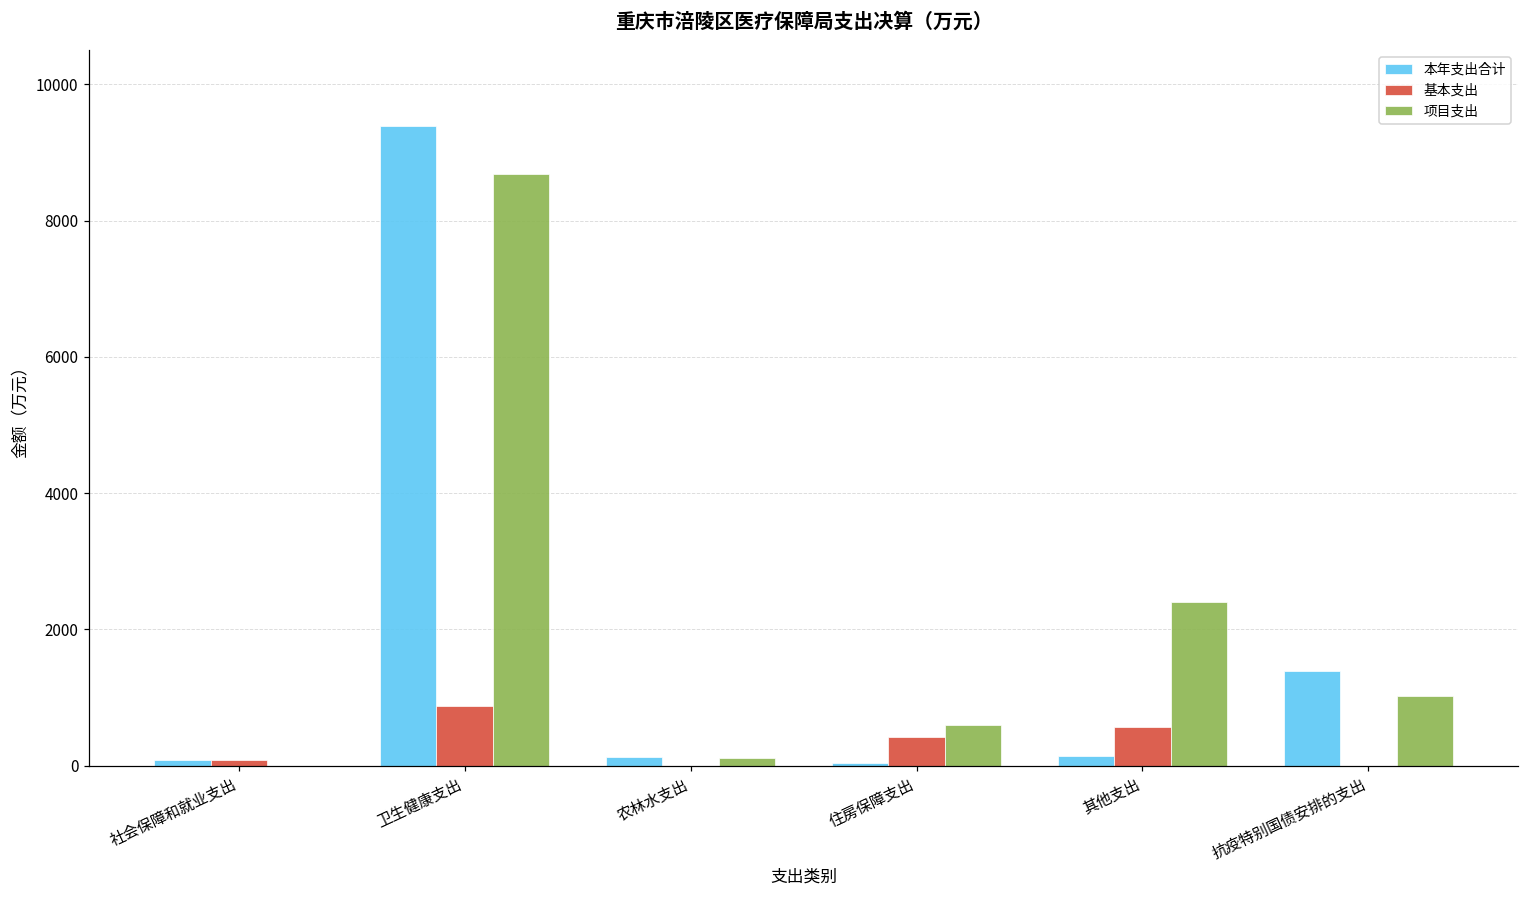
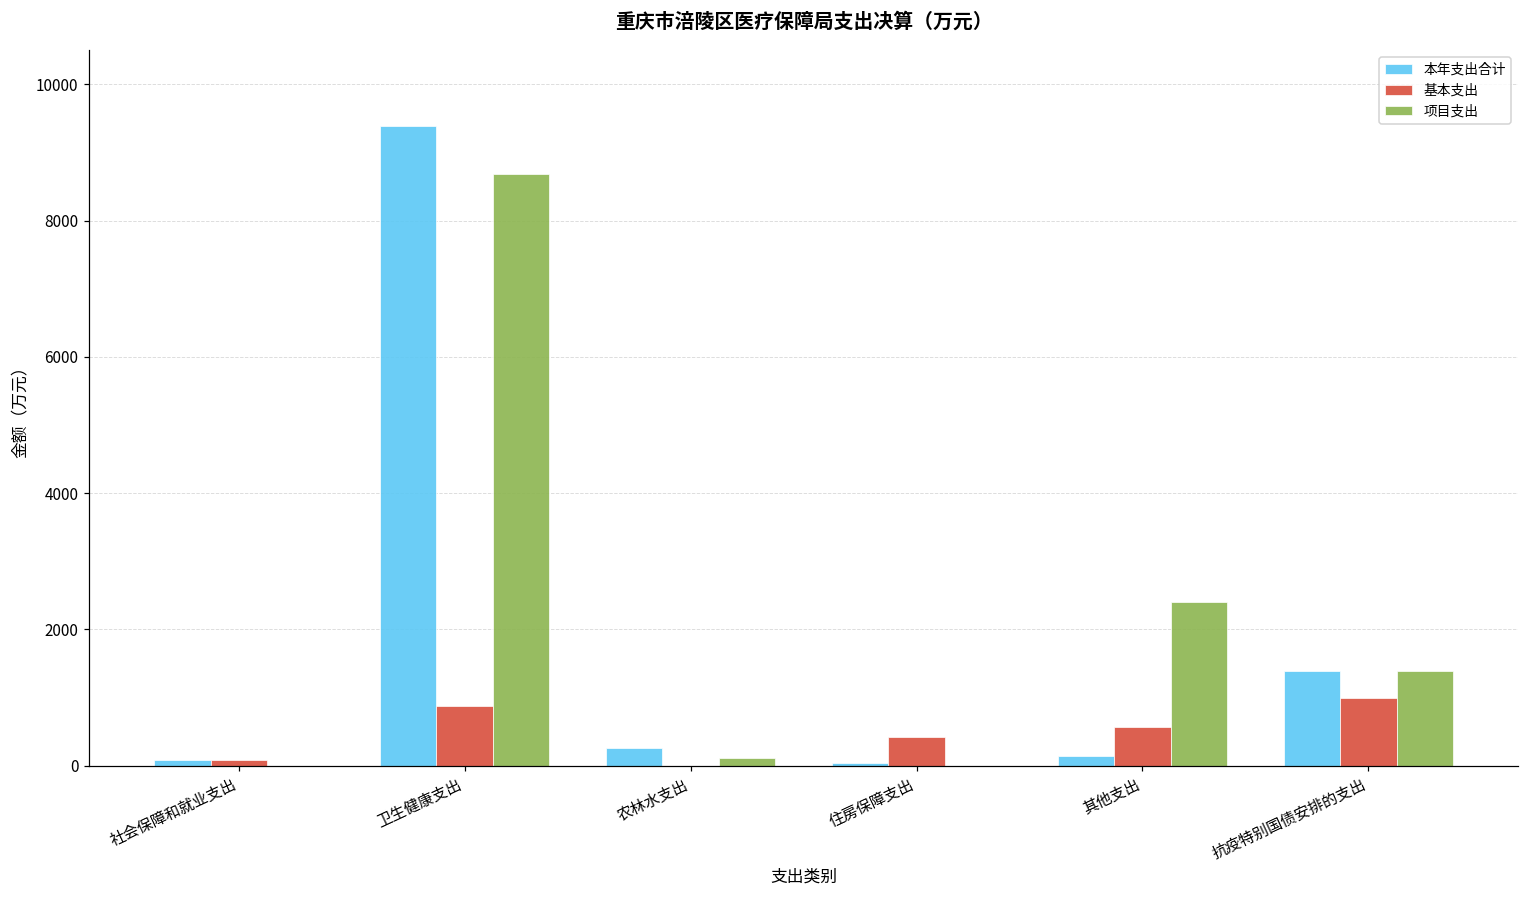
本年支出合计, 农林水支出: 100 -> 300
项目支出, 住房保障支出: 600 -> 0
基本支出, 抗疫特别国债安排的支出: 0 -> 1000
项目支出, 抗疫特别国债安排的支出: 1000 -> 1400
